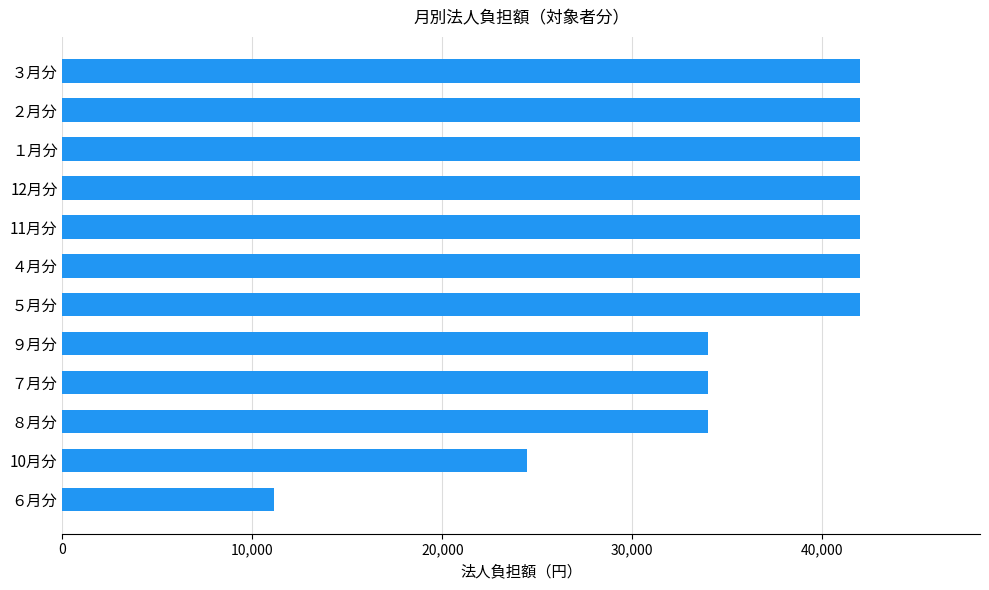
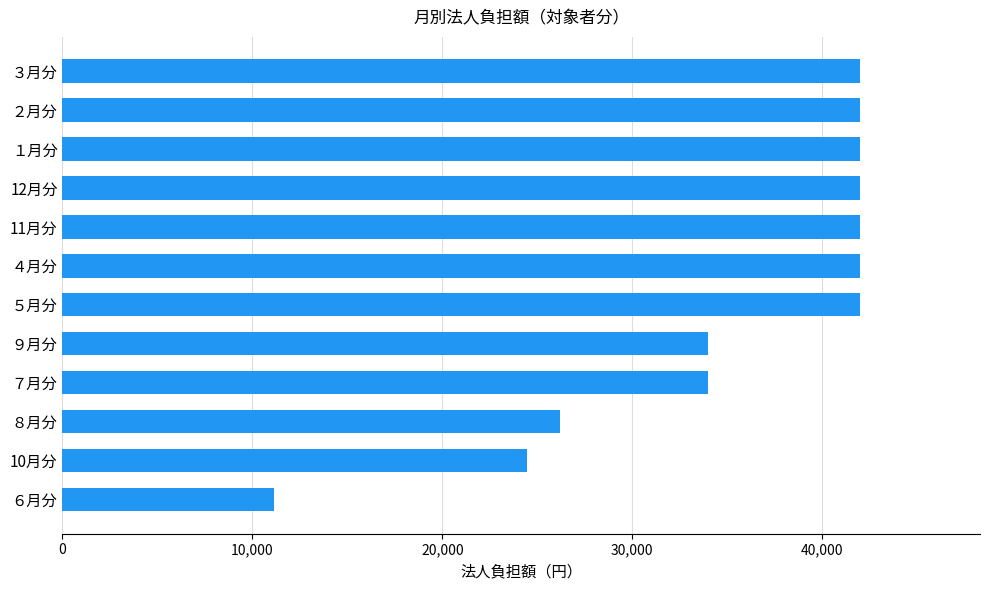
８月分: 34,000 -> 26,200
